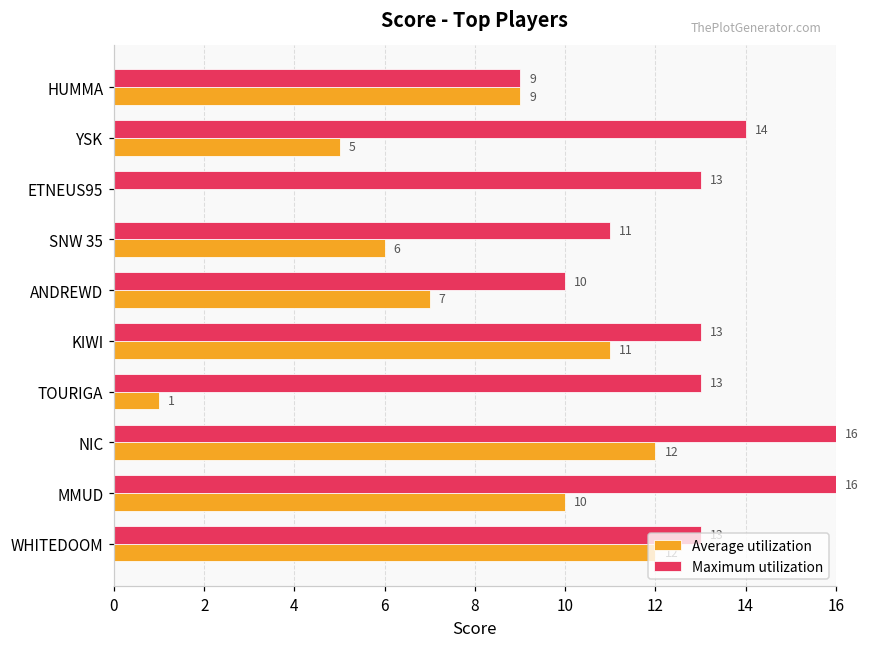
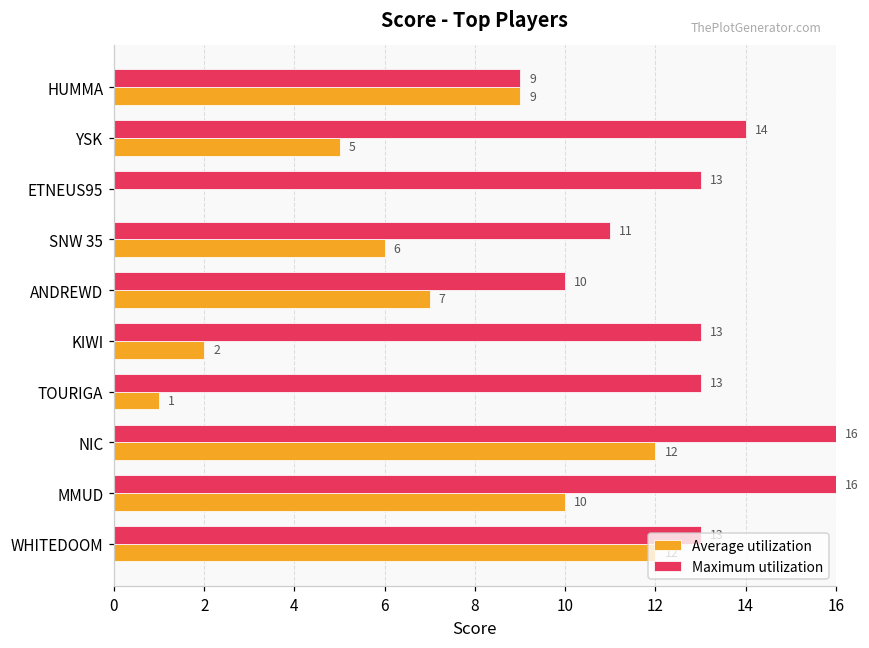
Average utilization, KIWI: 11 -> 2
